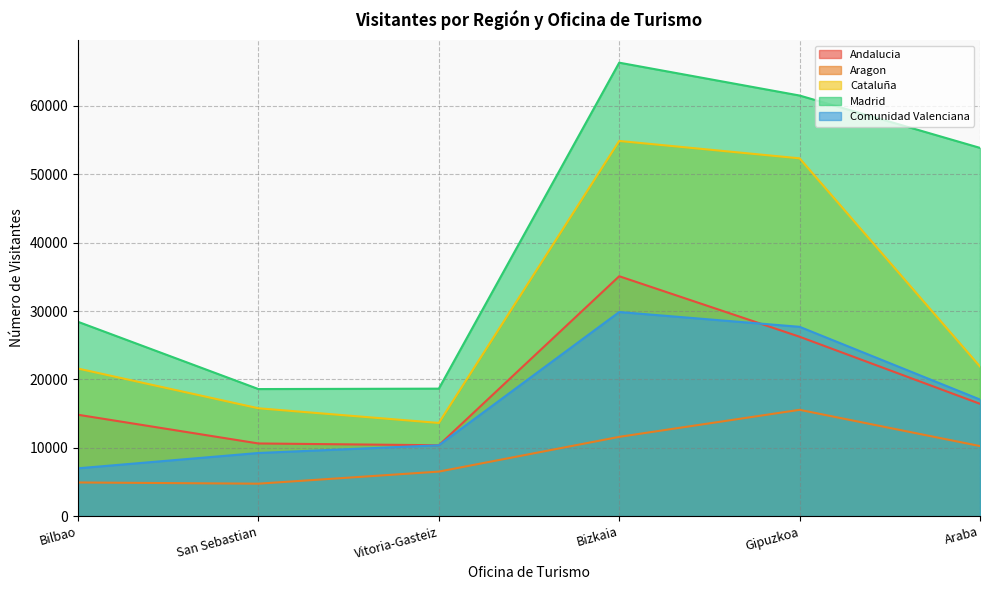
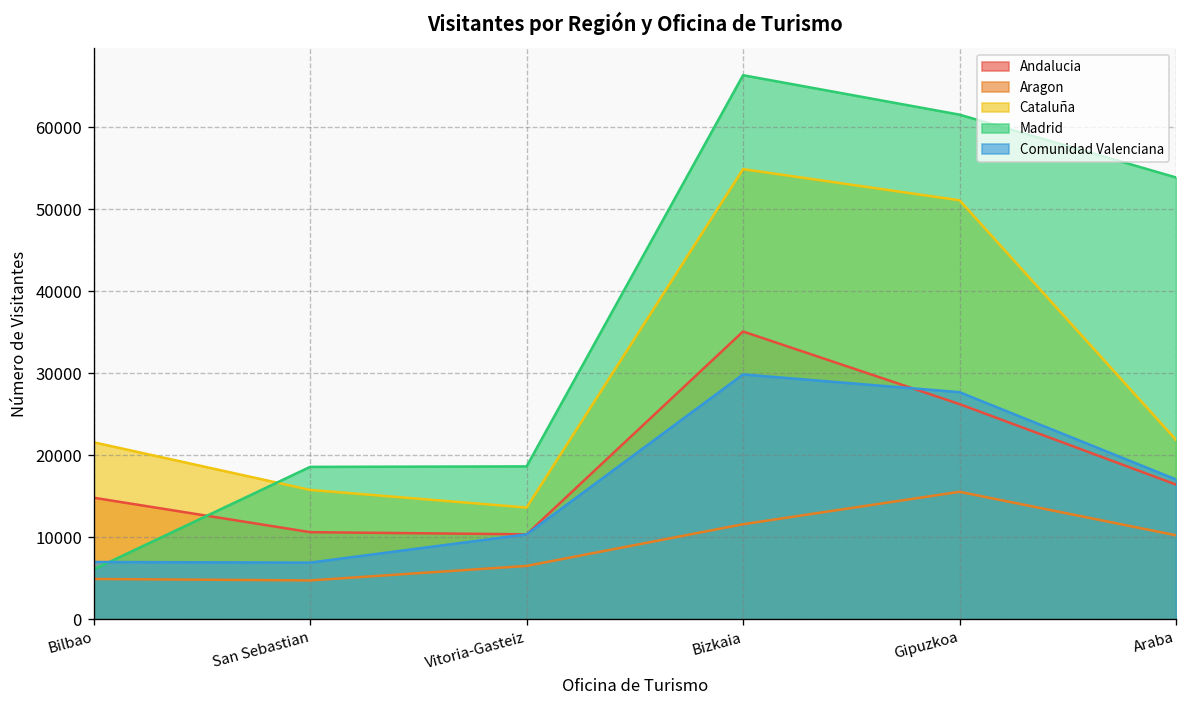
Madrid, Bilbao: 28000 -> 6000
Comunidad Valenciana, San Sebastian: 9000 -> 7000
Cataluña, Gipuzkoa: 52000 -> 51000
